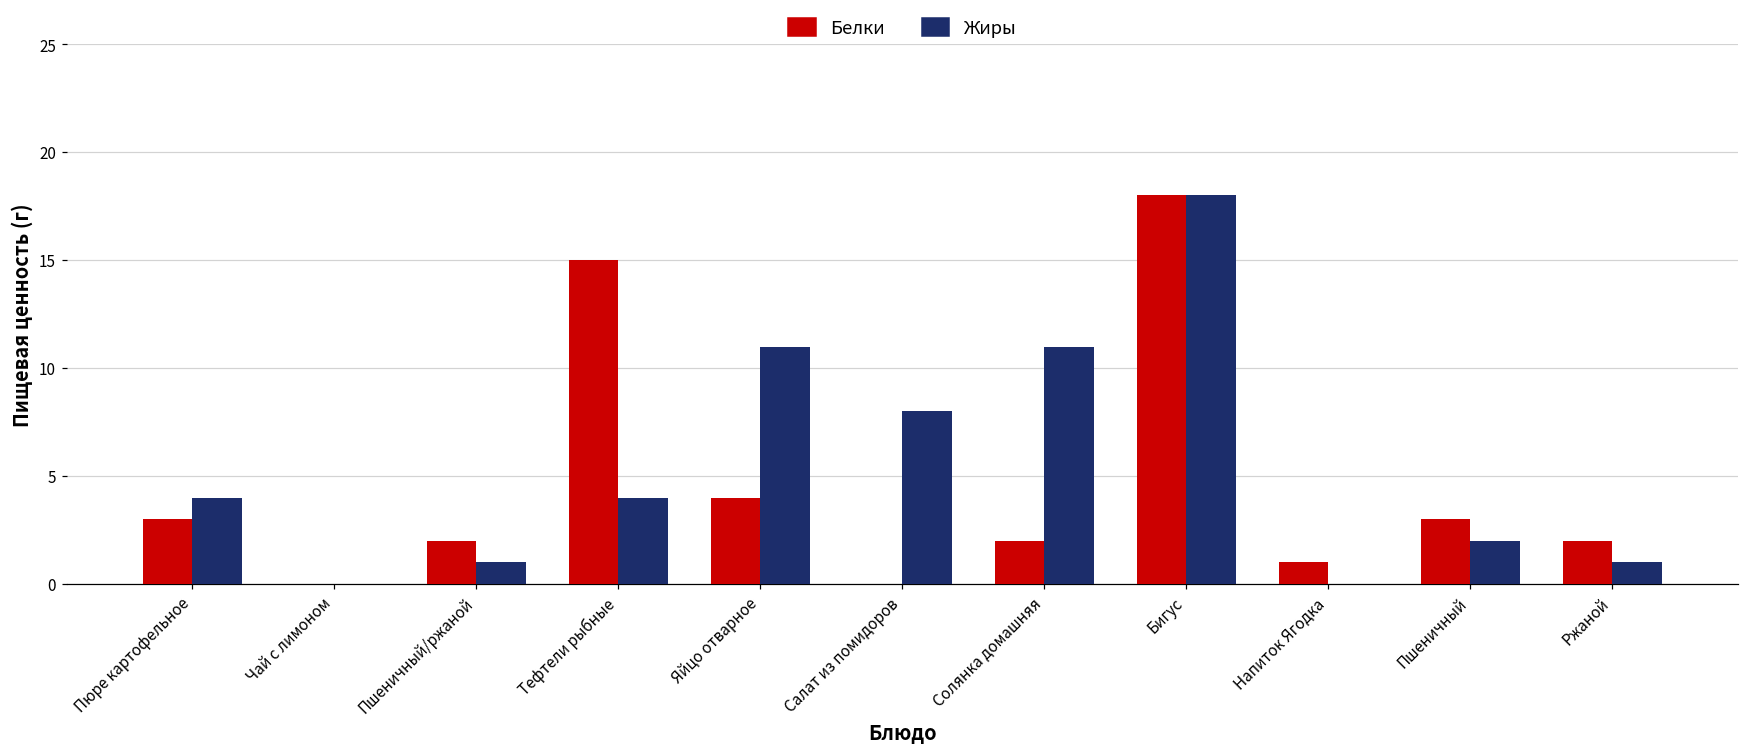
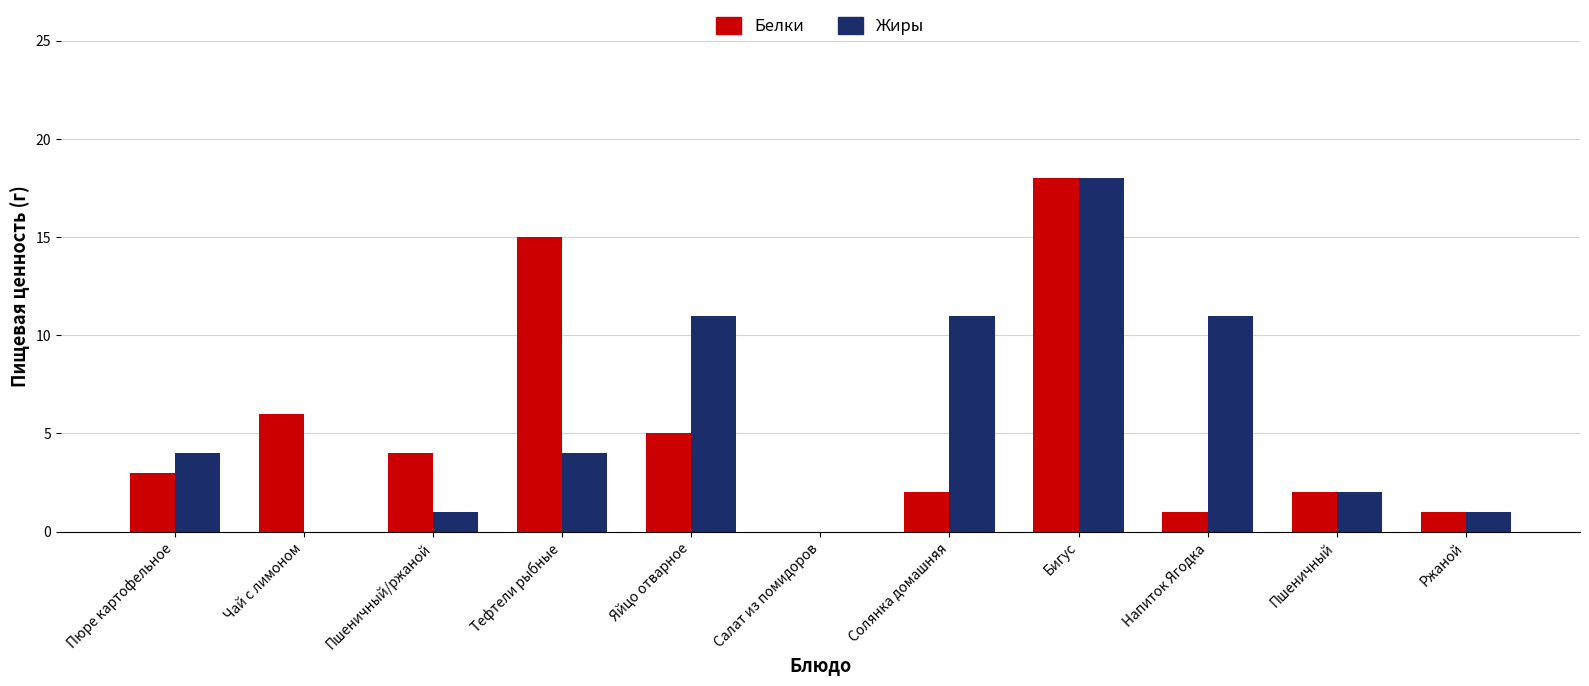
Белки, Чай с лимоном: 0 -> 6
Белки, Пшеничный/ржаной: 2 -> 4
Белки, Яйцо отварное: 4 -> 5
Жиры, Салат из помидоров: 8 -> 0
Жиры, Напиток Ягодка: 0 -> 11
Белки, Пшеничный: 3 -> 2
Белки, Ржаной: 2 -> 1
